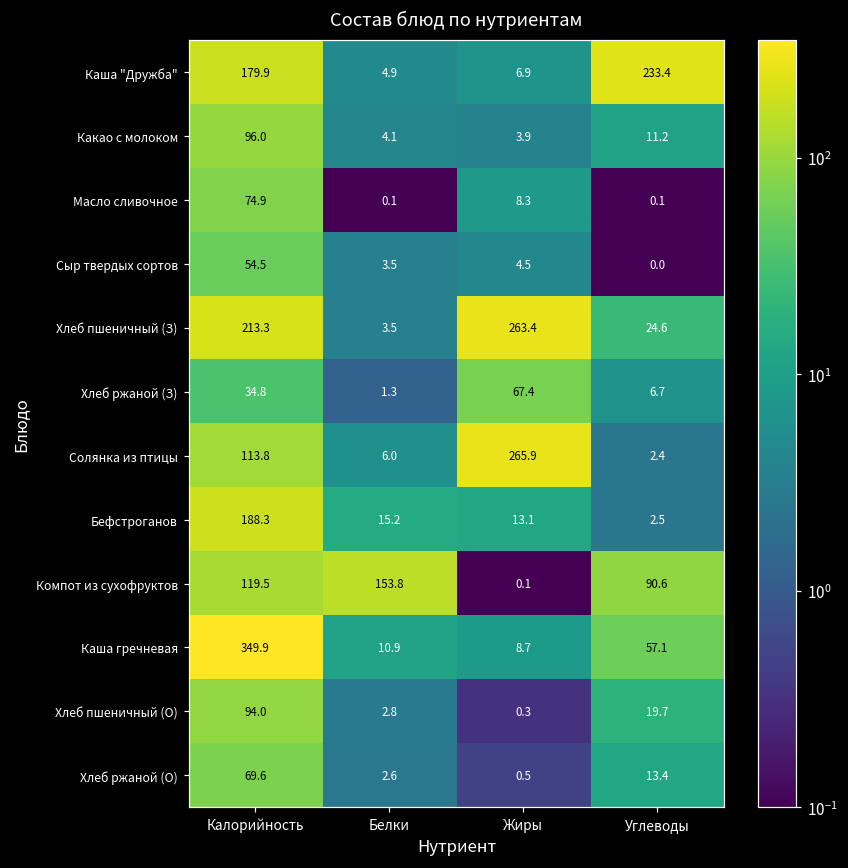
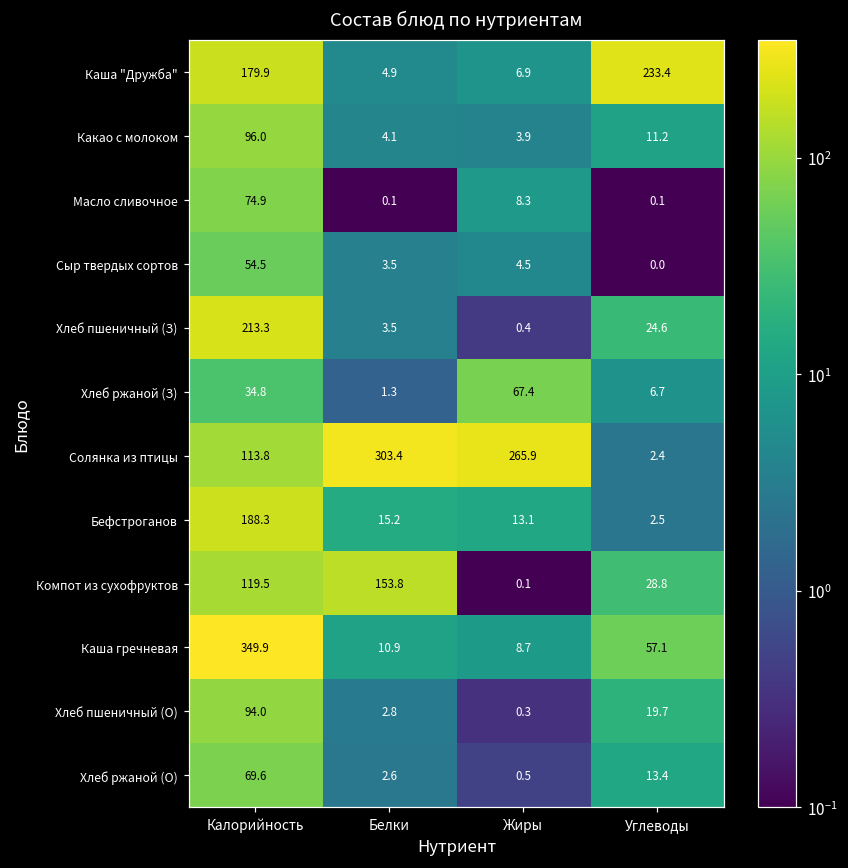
Хлеб пшеничный (З), Жиры: 263.4 -> 0.4
Солянка из птицы, Белки: 6.0 -> 303.4
Компот из сухофруктов, Углеводы: 90.6 -> 28.8
